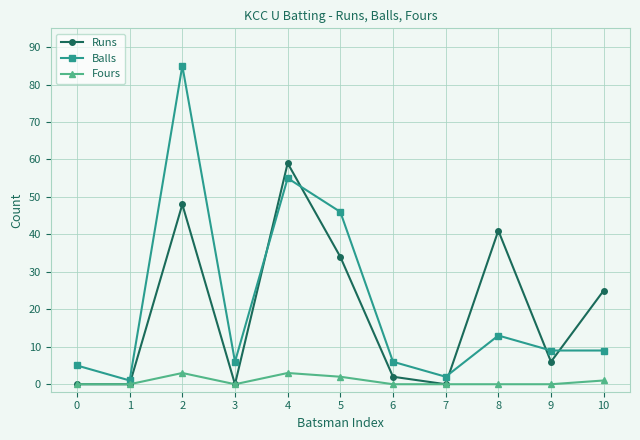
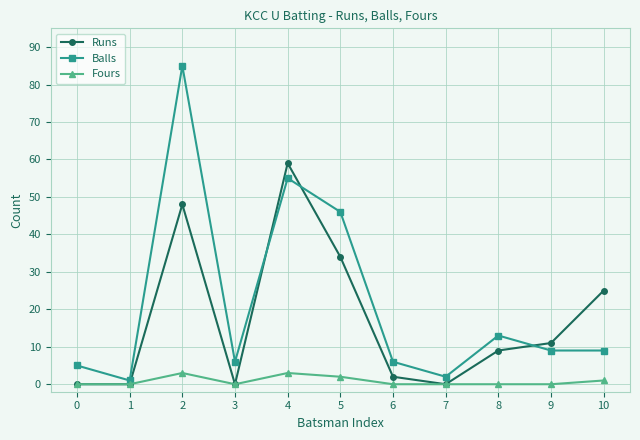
Runs, 8: 41 -> 9
Runs, 9: 6 -> 11
